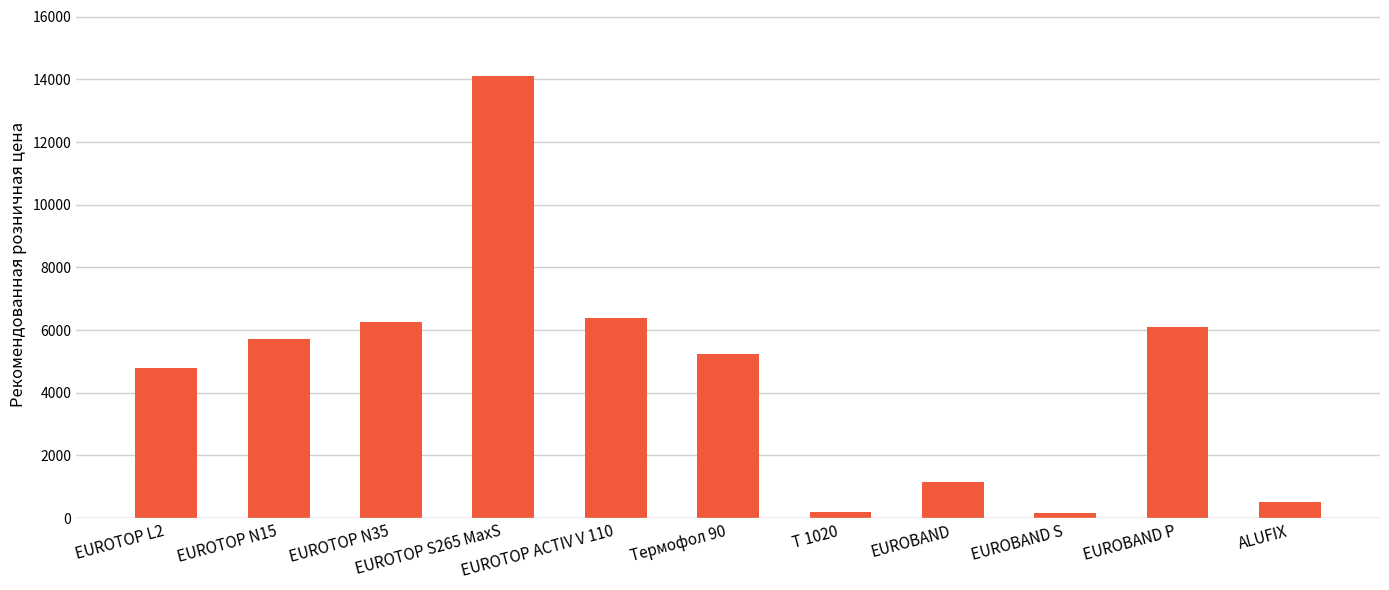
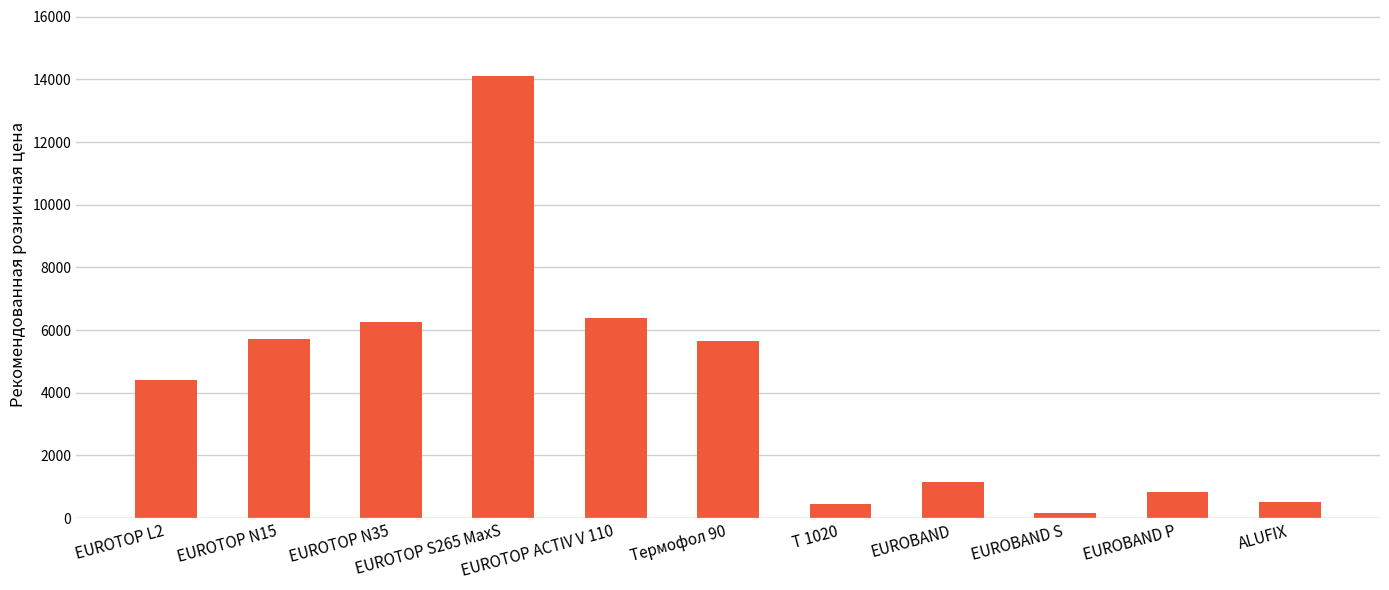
EUROTOP L2: 4800 -> 4400
Термофол 90: 5300 -> 5600
Т 1020: 200 -> 500
EUROBAND P: 6100 -> 800
